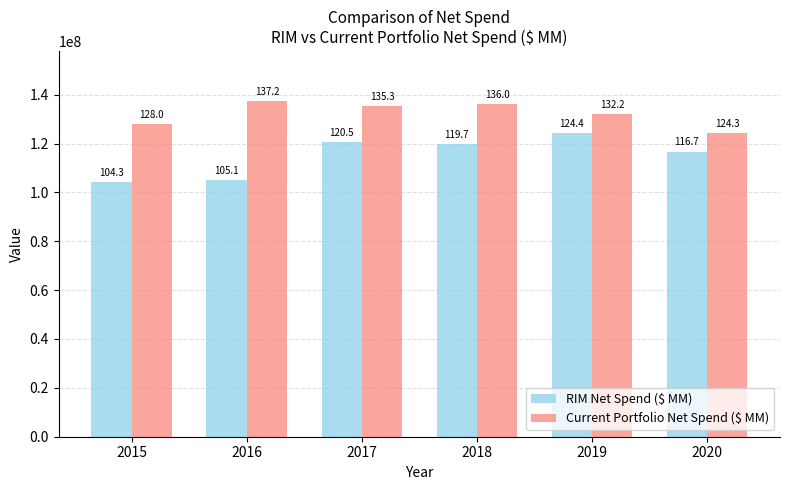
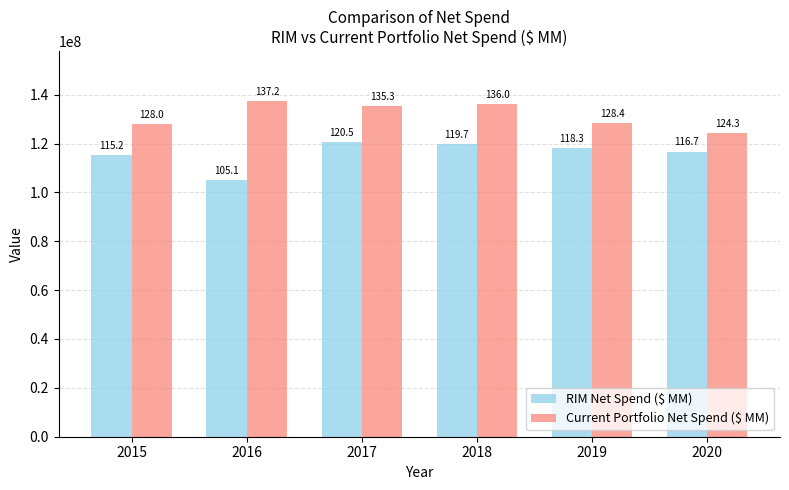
RIM Net Spend ($ MM), 2015: 104.3 -> 115.2
RIM Net Spend ($ MM), 2019: 124.4 -> 118.3
Current Portfolio Net Spend ($ MM), 2019: 132.2 -> 128.4
